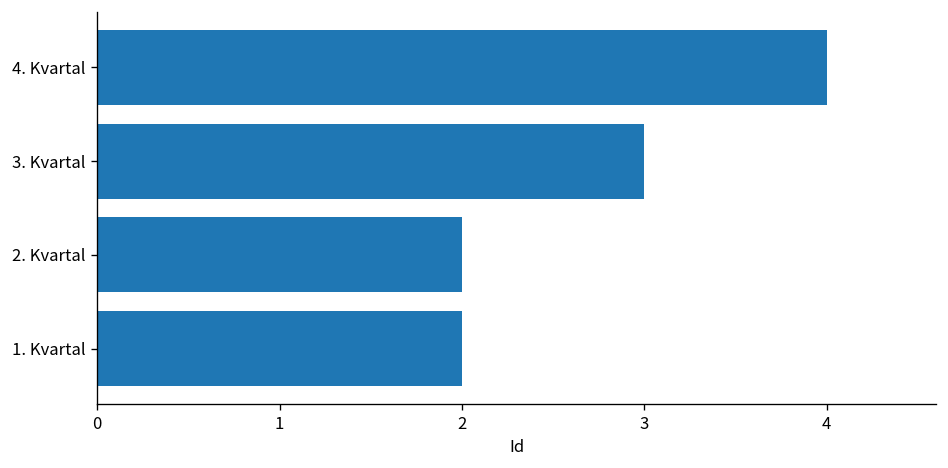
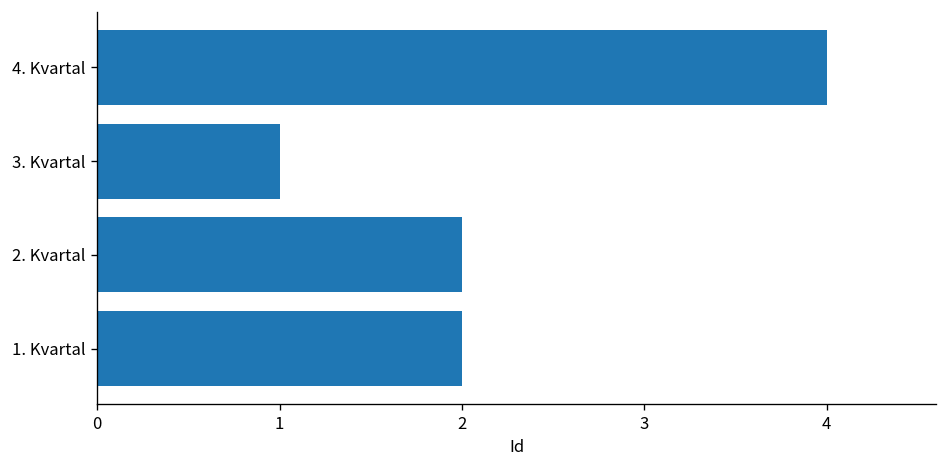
3. Kvartal: 3 -> 1
